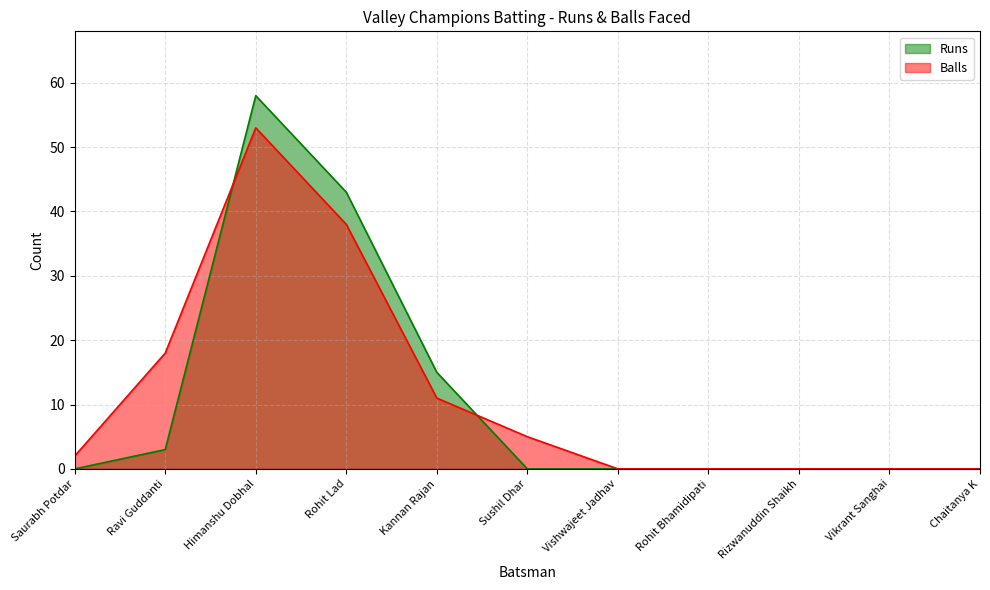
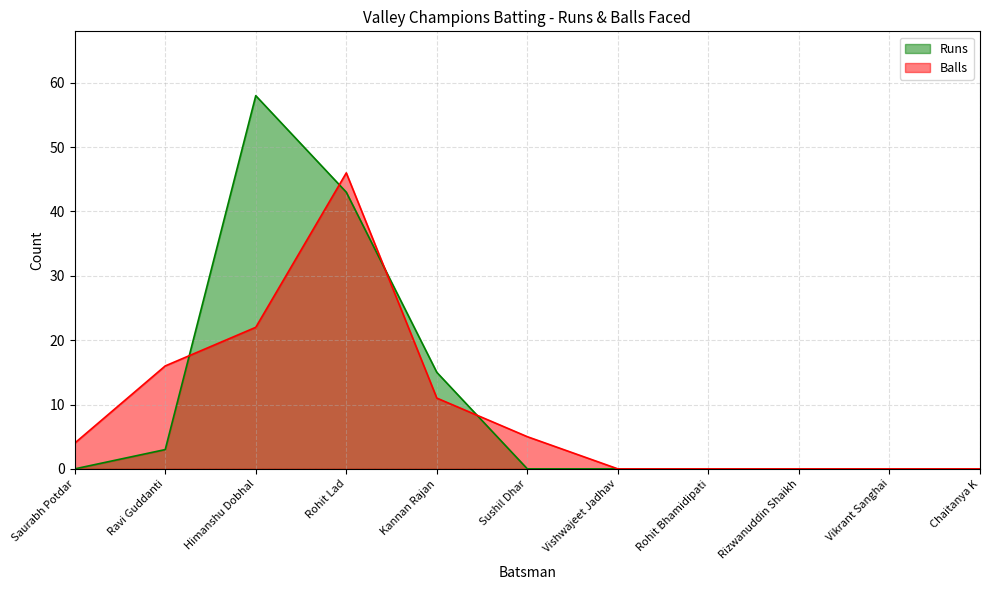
Balls, Saurabh Potdar: 2 -> 4
Balls, Ravi Guddanti: 18 -> 16
Balls, Himanshu Dobhal: 53 -> 22
Balls, Rohit Lad: 38 -> 46
